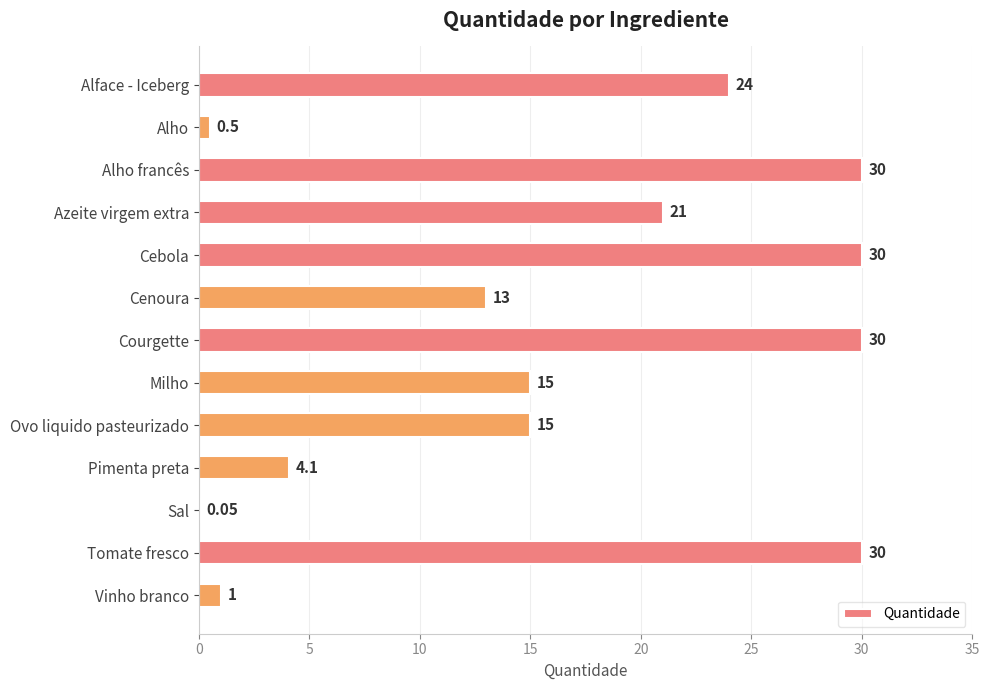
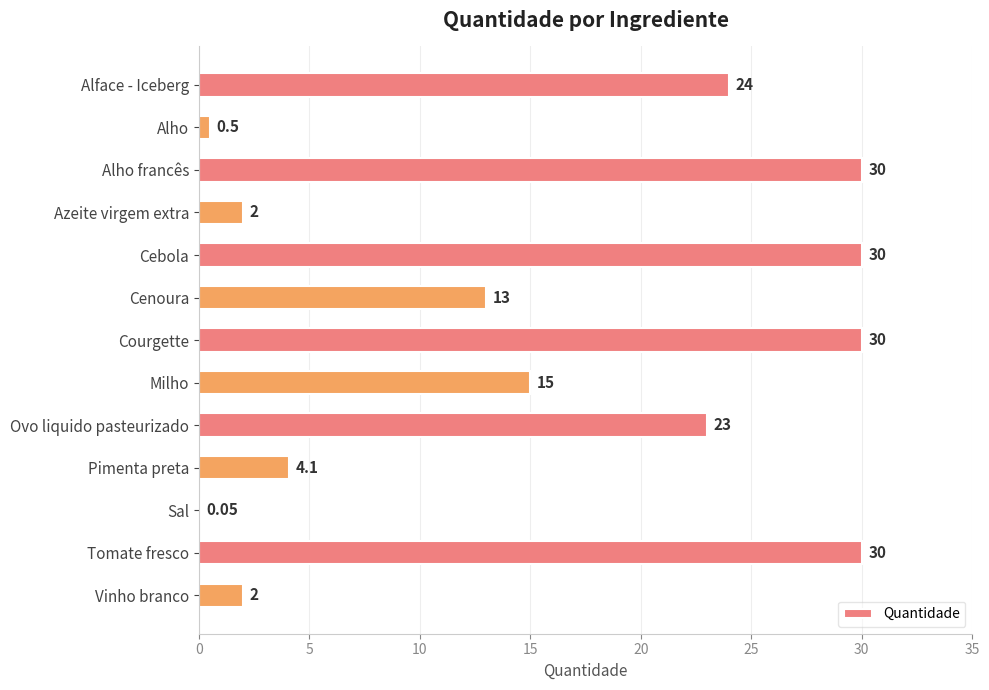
Azeite virgem extra: 21 -> 2
Ovo liquido pasteurizado: 15 -> 23
Vinho branco: 1 -> 2
